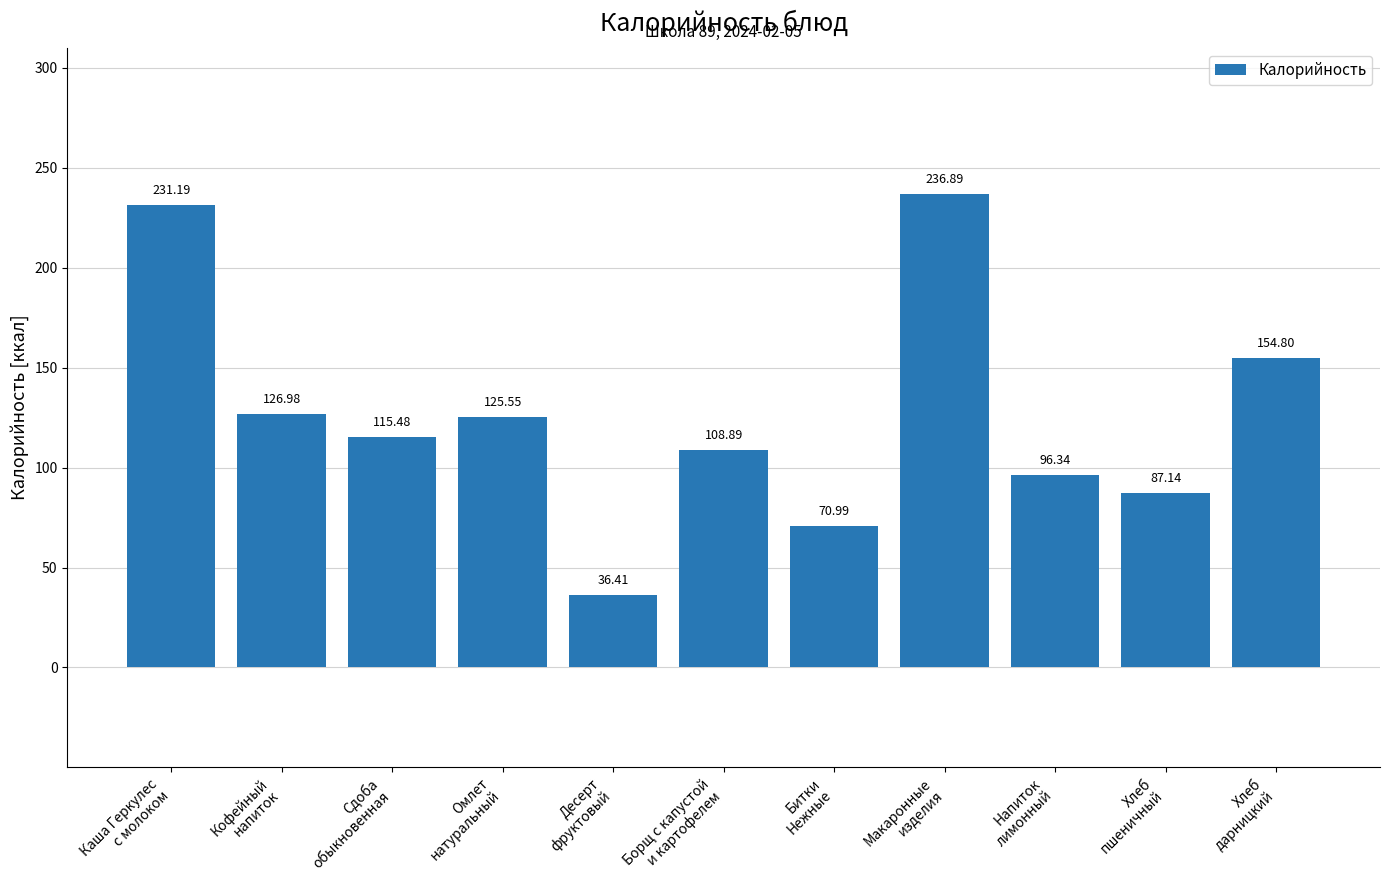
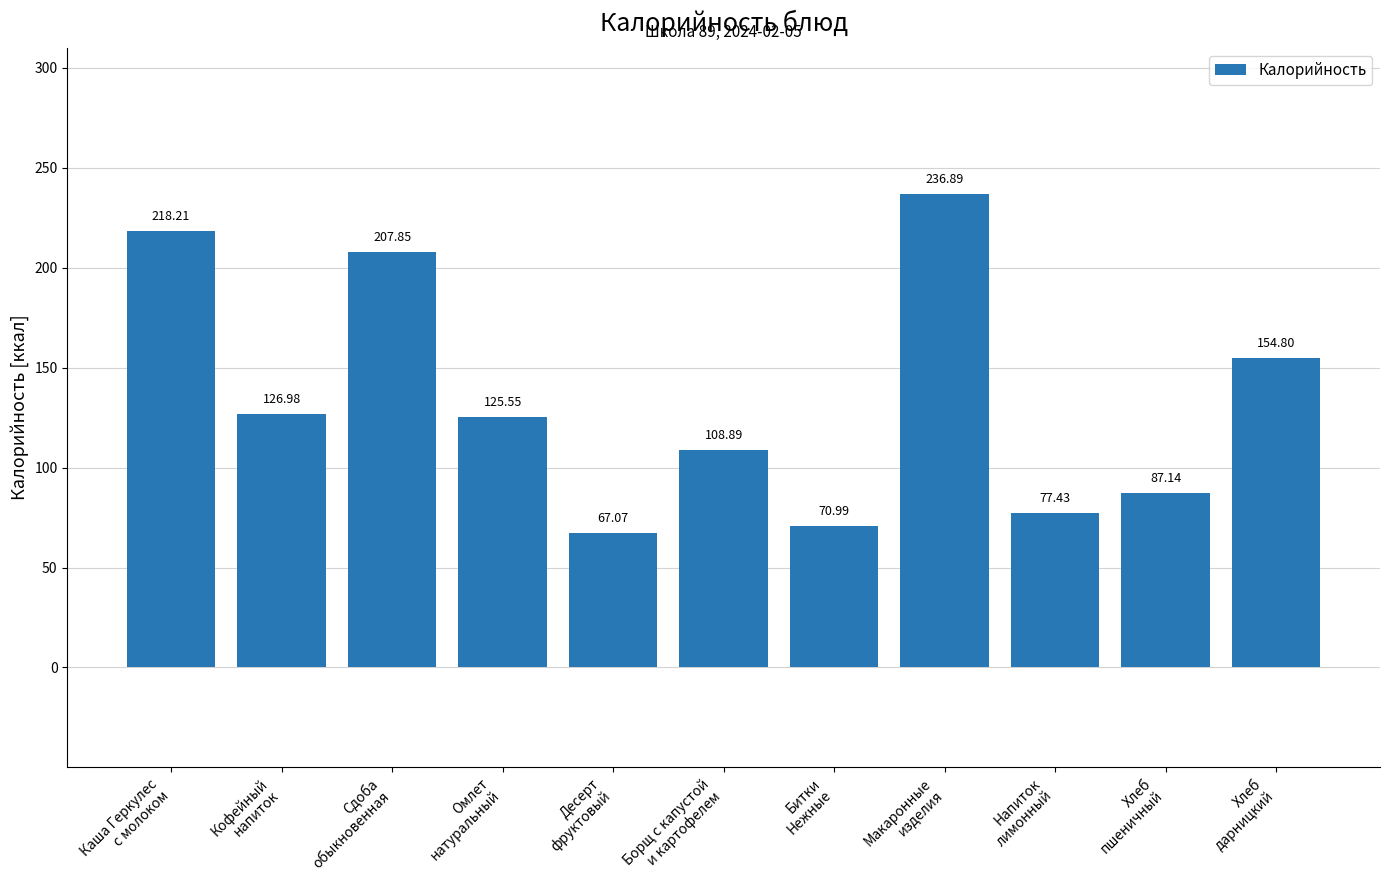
Каша Геркулес с молоком: 231.19 -> 218.21
Сдоба обыкновенная: 115.48 -> 207.85
Десерт фруктовый: 36.41 -> 67.07
Напиток лимонный: 96.34 -> 77.43
